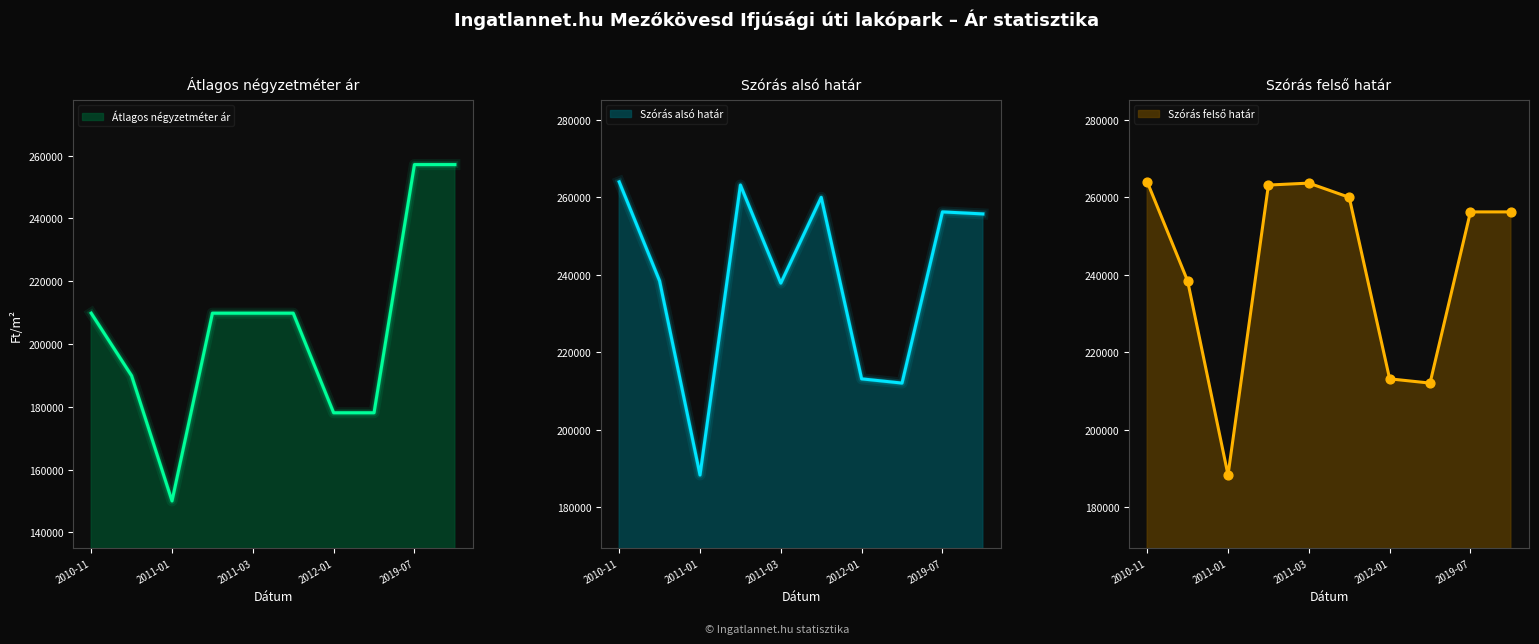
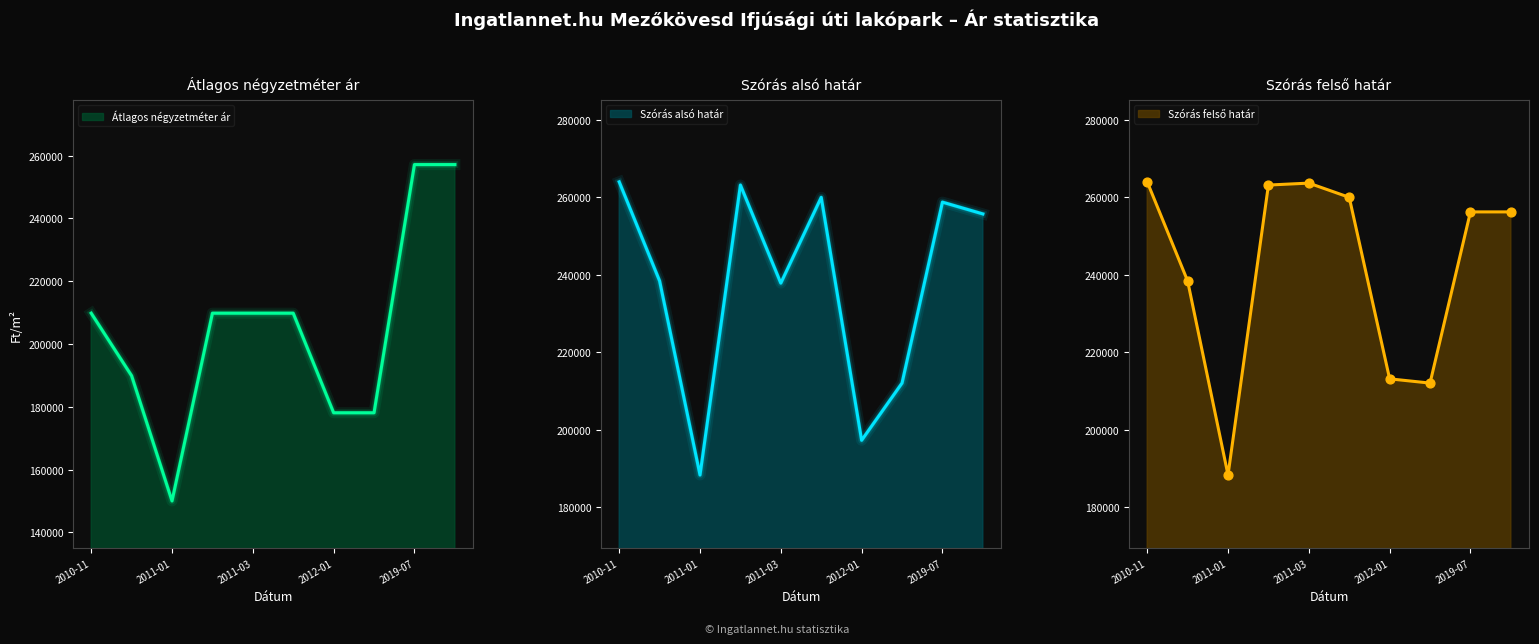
Szórás alsó határ, 2012-01: 213000 -> 197000
Szórás alsó határ, 2019-07: 256000 -> 259000
